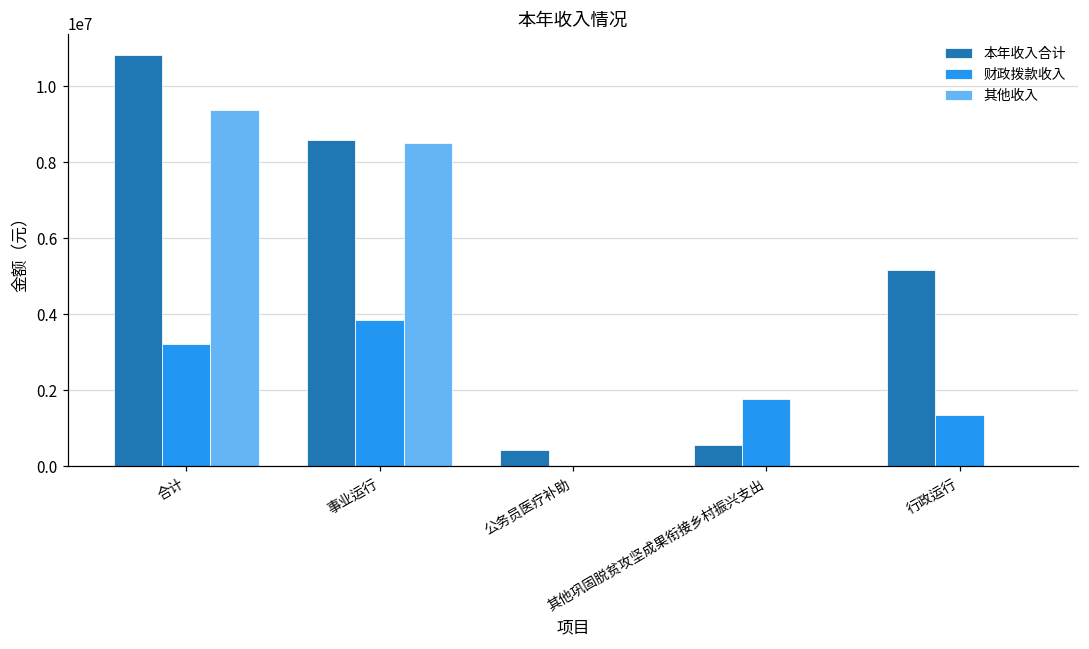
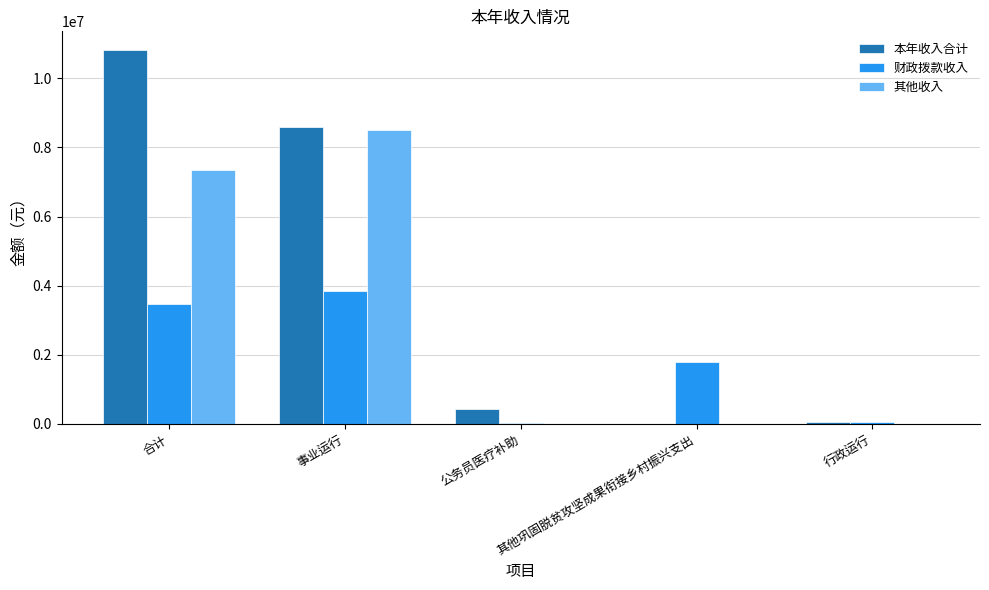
财政拨款收入, 合计: 3200000 -> 3500000
其他收入, 合计: 9400000 -> 7300000
本年收入合计, 其他巩固脱贫攻坚成果衔接乡村振兴支出: 600000 -> 0
本年收入合计, 行政运行: 5200000 -> 100000
财政拨款收入, 行政运行: 1400000 -> 100000
